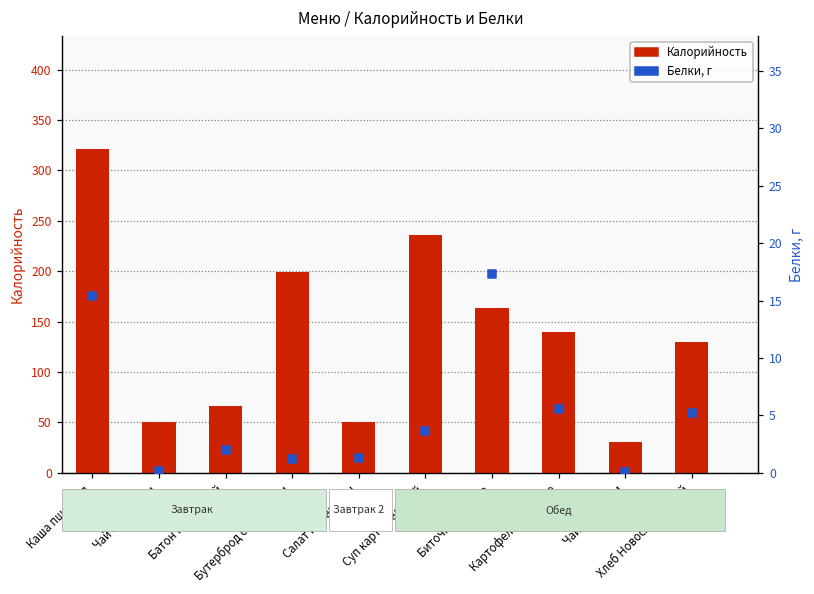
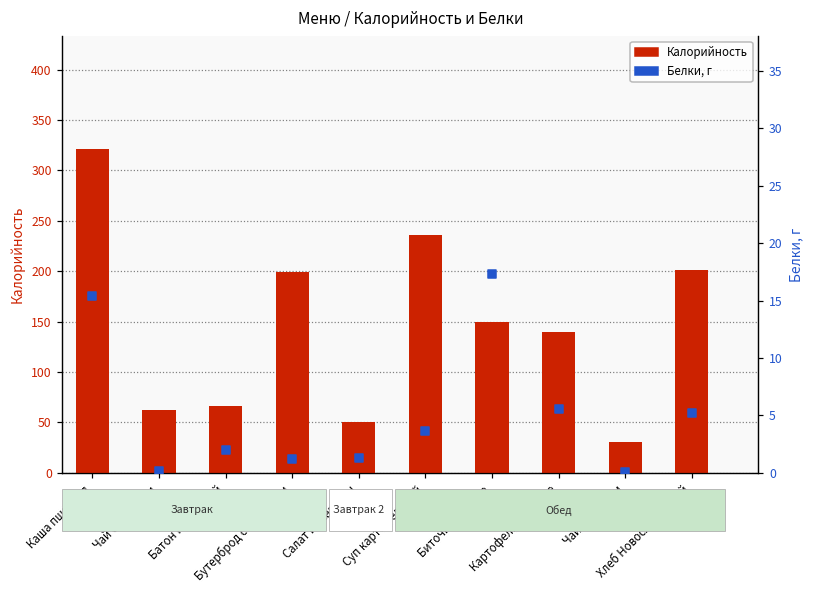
Калорийность, Чай с лимоном: 50 -> 60
Калорийность, Биточки рыбные: 160 -> 150
Калорийность, Хлеб Новославянский: 130 -> 200
